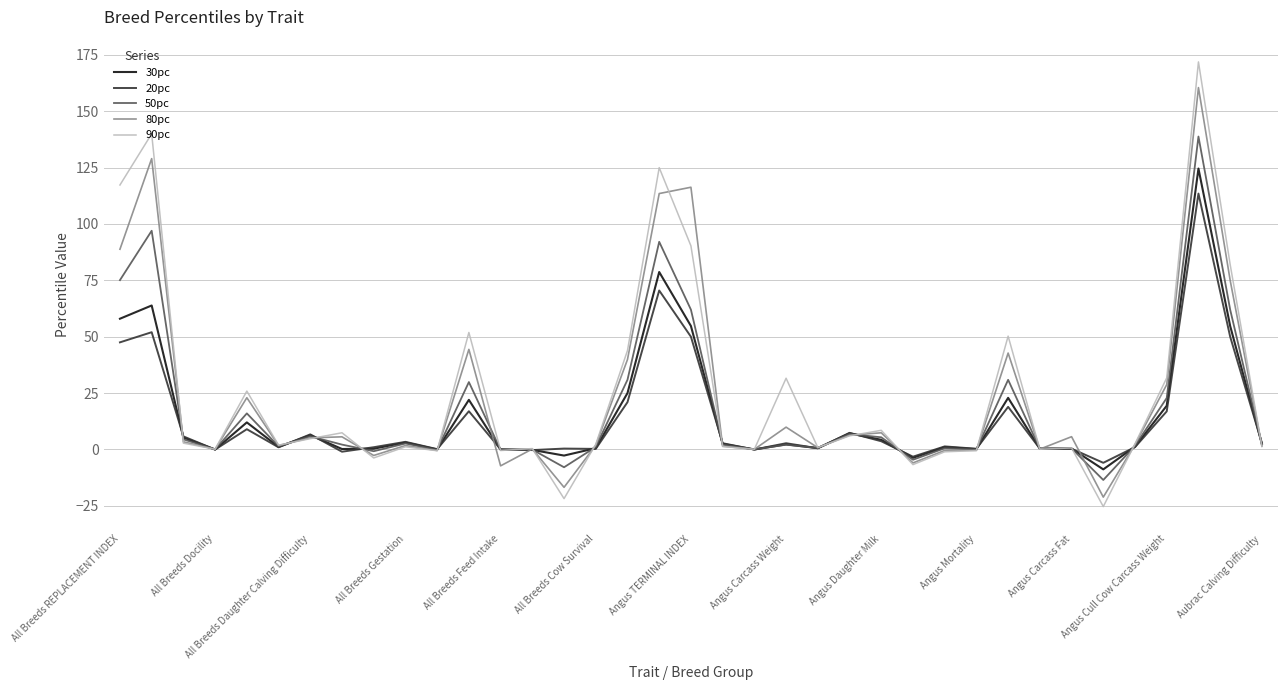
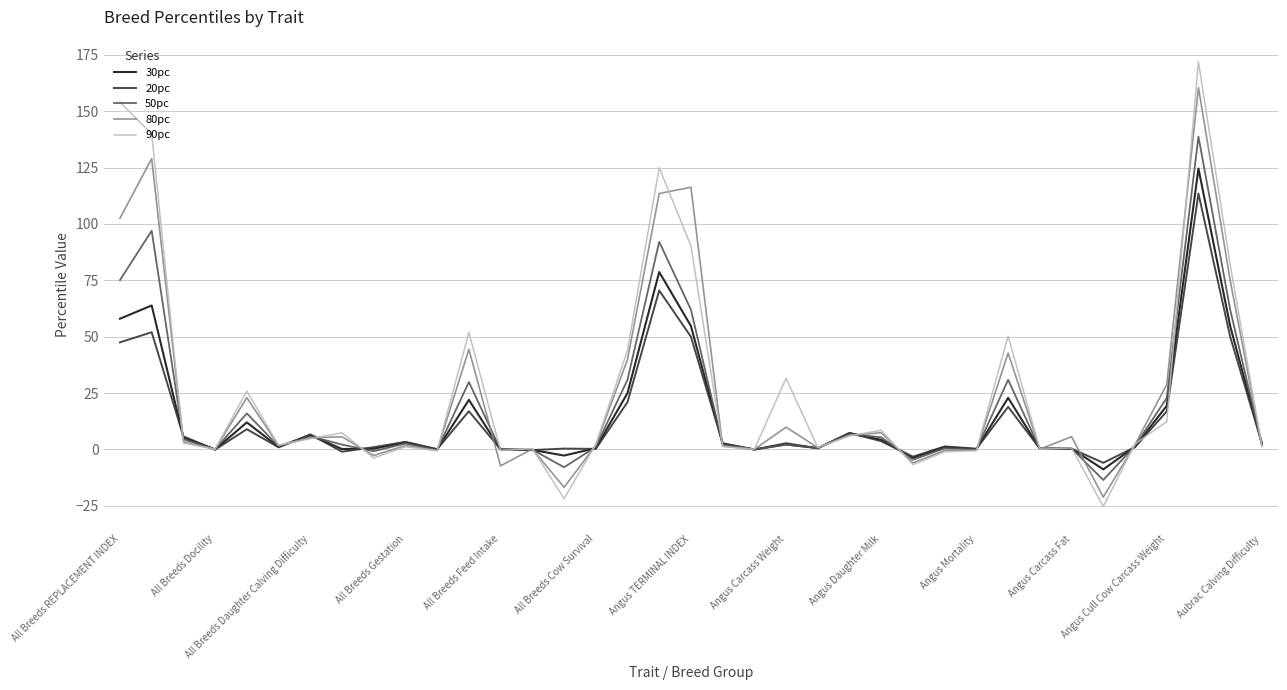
80pc, All Breeds REPLACEMENT INDEX: 89 -> 103
90pc, All Breeds REPLACEMENT INDEX: 117 -> 154
90pc, Angus Cull Cow Carcass Weight: 32 -> 12
